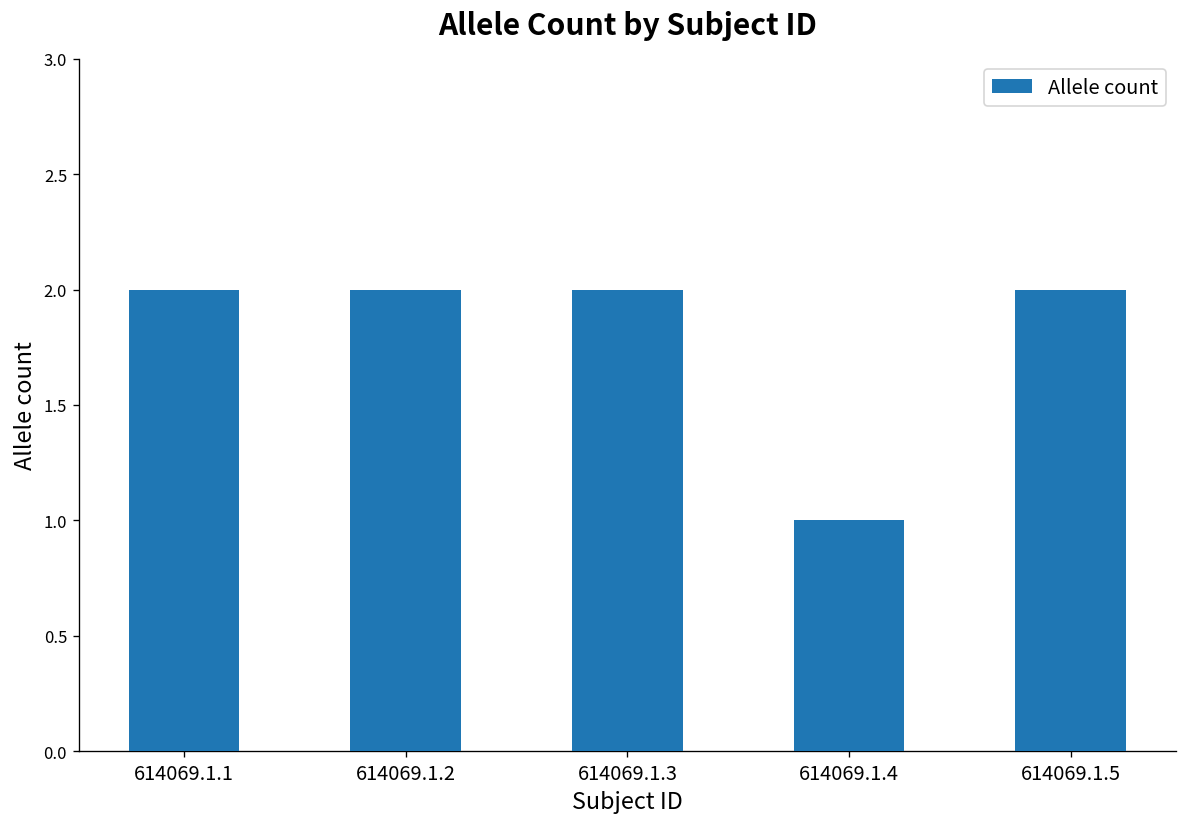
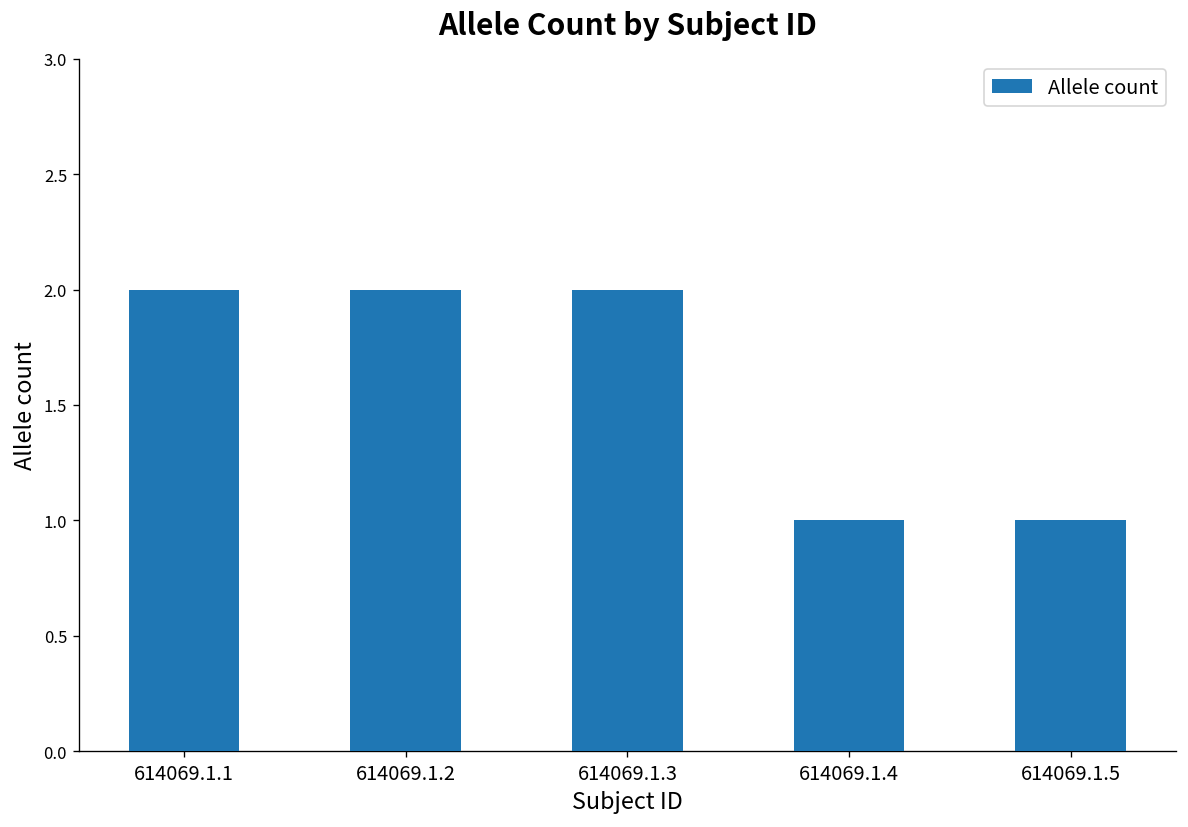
614069.1.5: 2 -> 1
